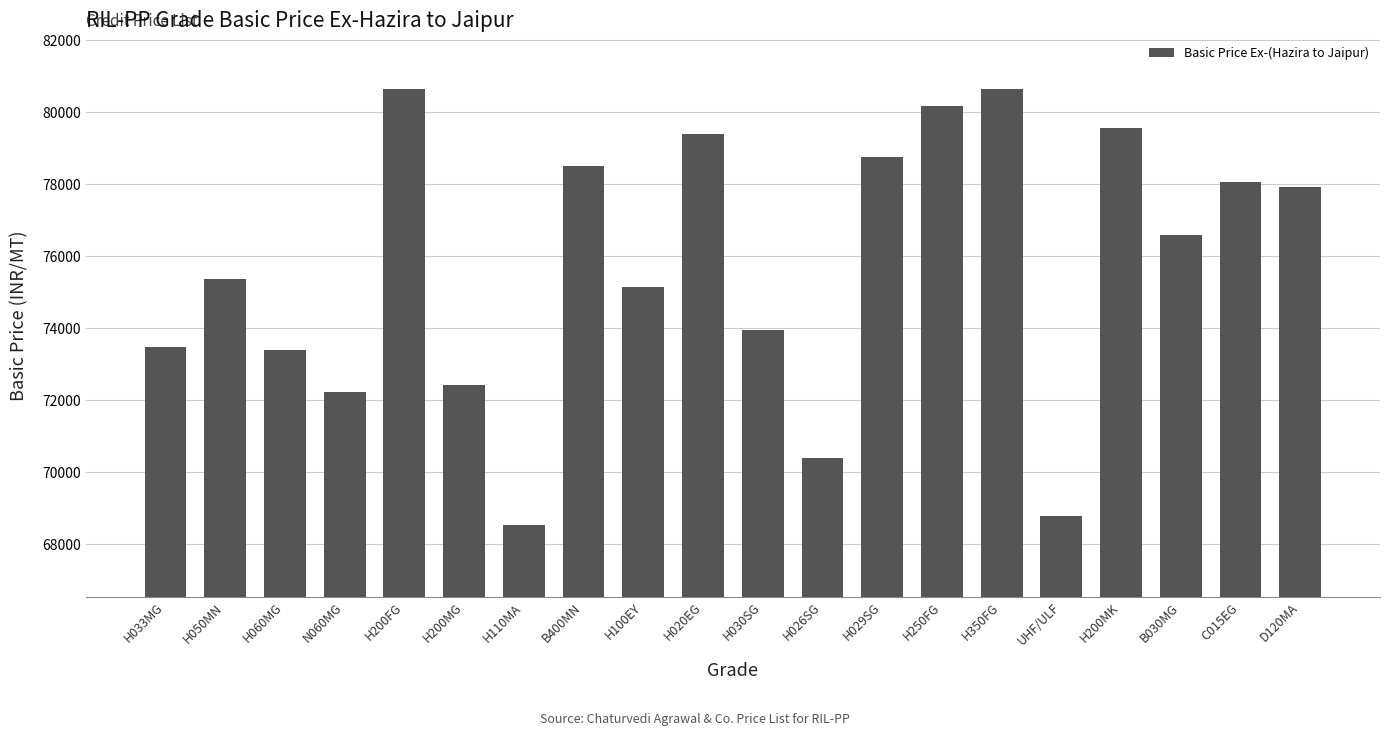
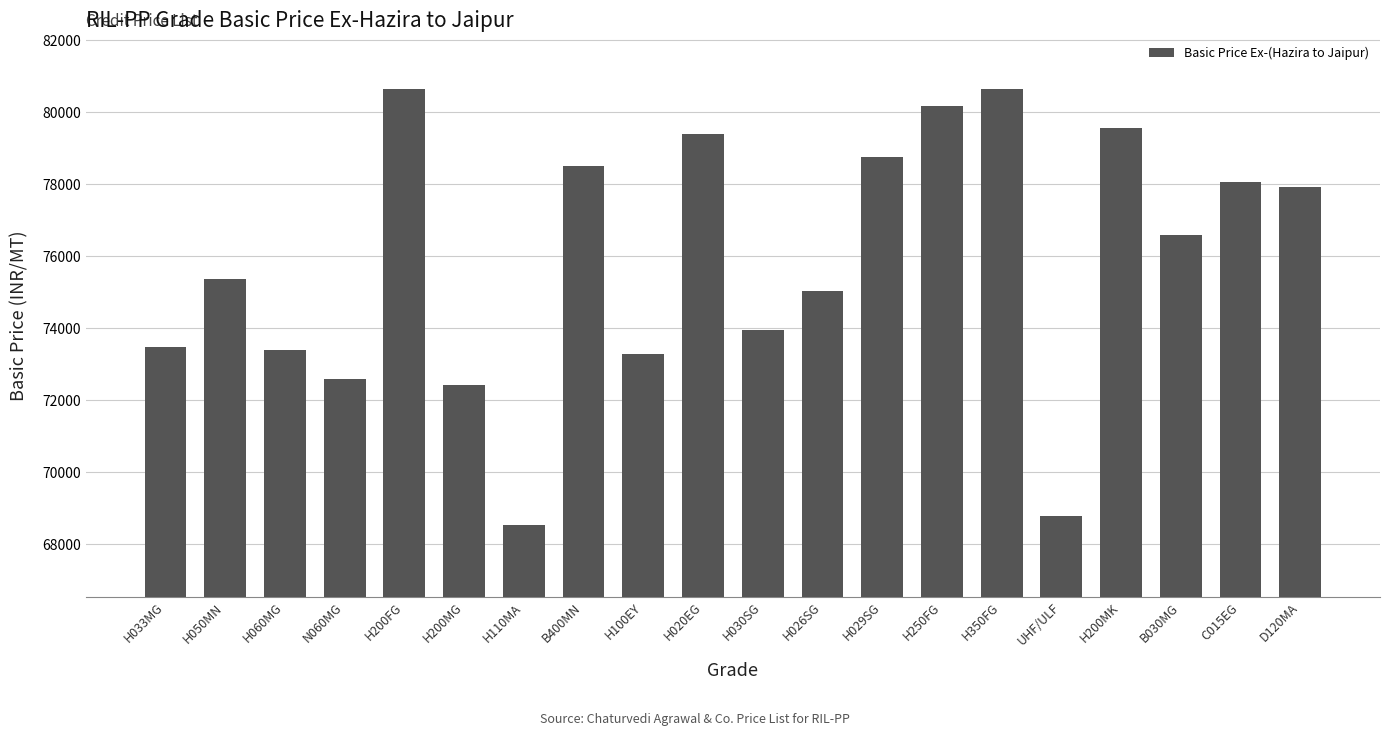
N060MG: 72200 -> 72600
H100EY: 75100 -> 73300
H026SG: 70400 -> 75000
